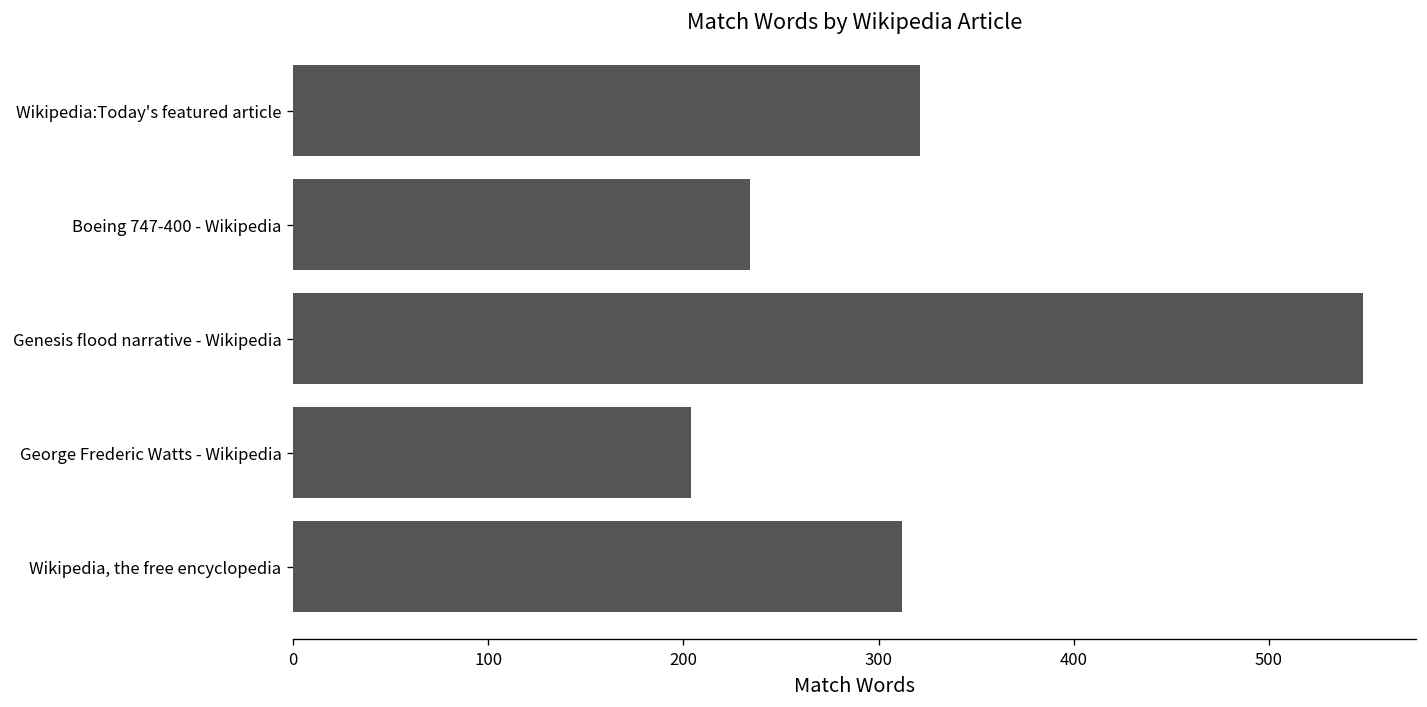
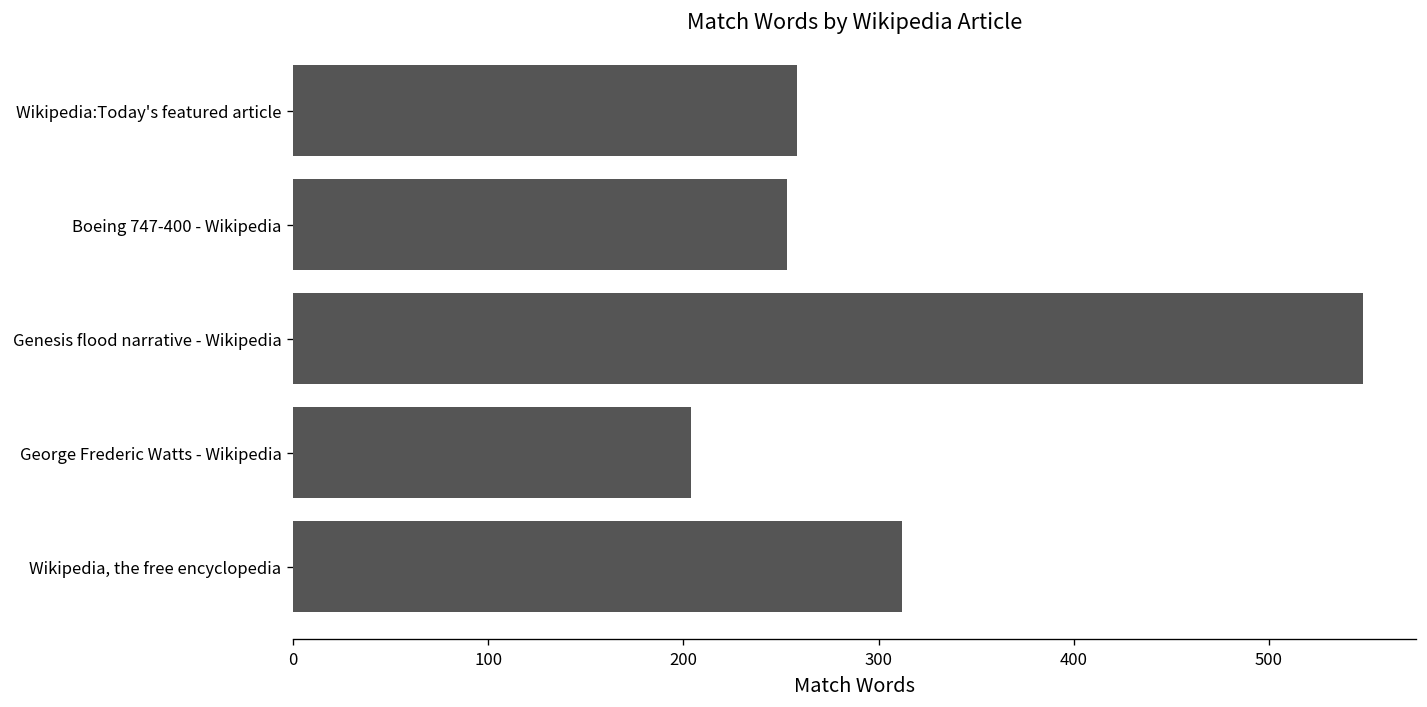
Wikipedia:Today's featured article: 321 -> 258
Boeing 747-400 - Wikipedia: 234 -> 253
